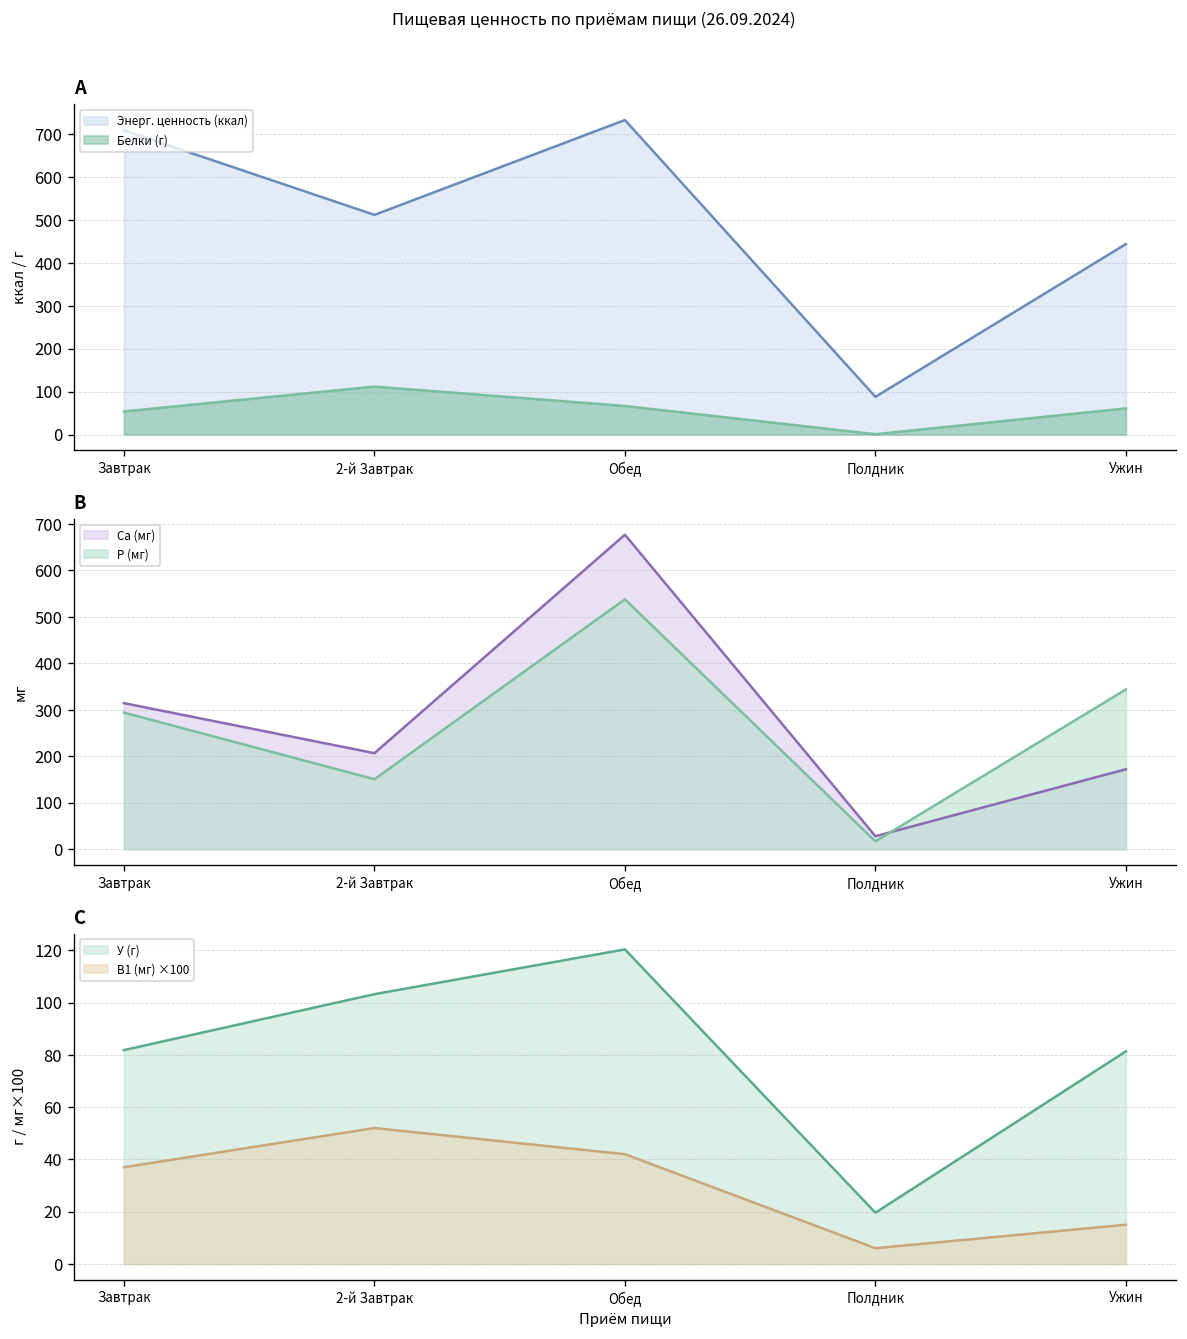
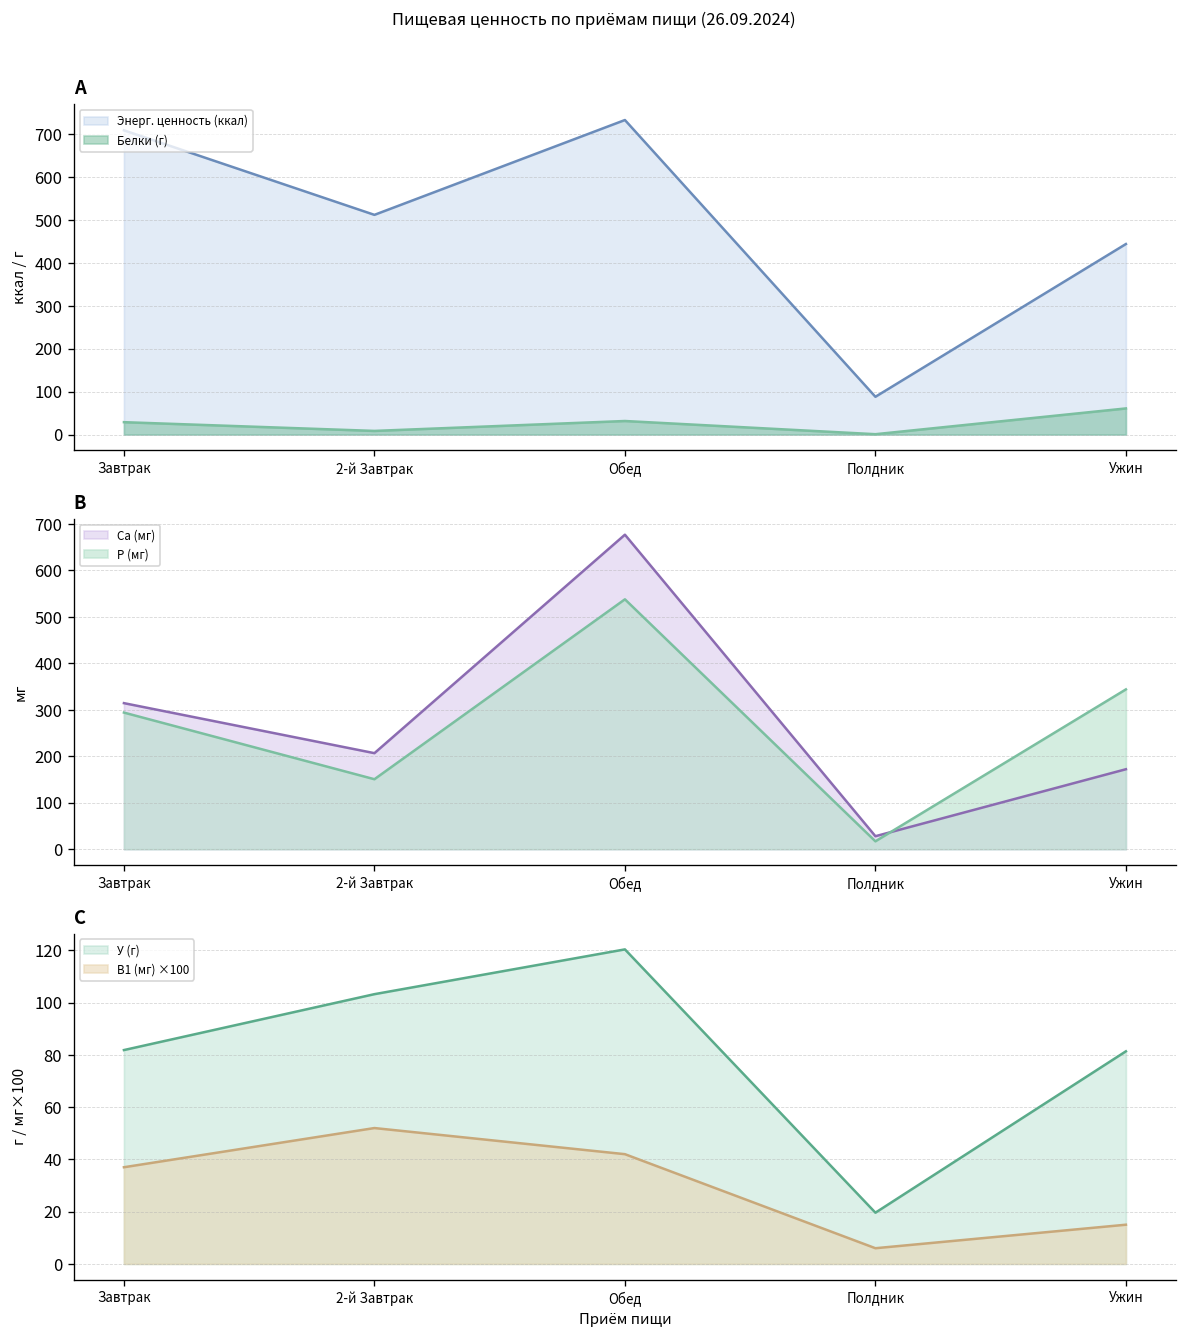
A, Белки (г), Завтрак: 50 -> 30
A, Белки (г), 2-й Завтрак: 110 -> 10
A, Белки (г), Обед: 70 -> 30
